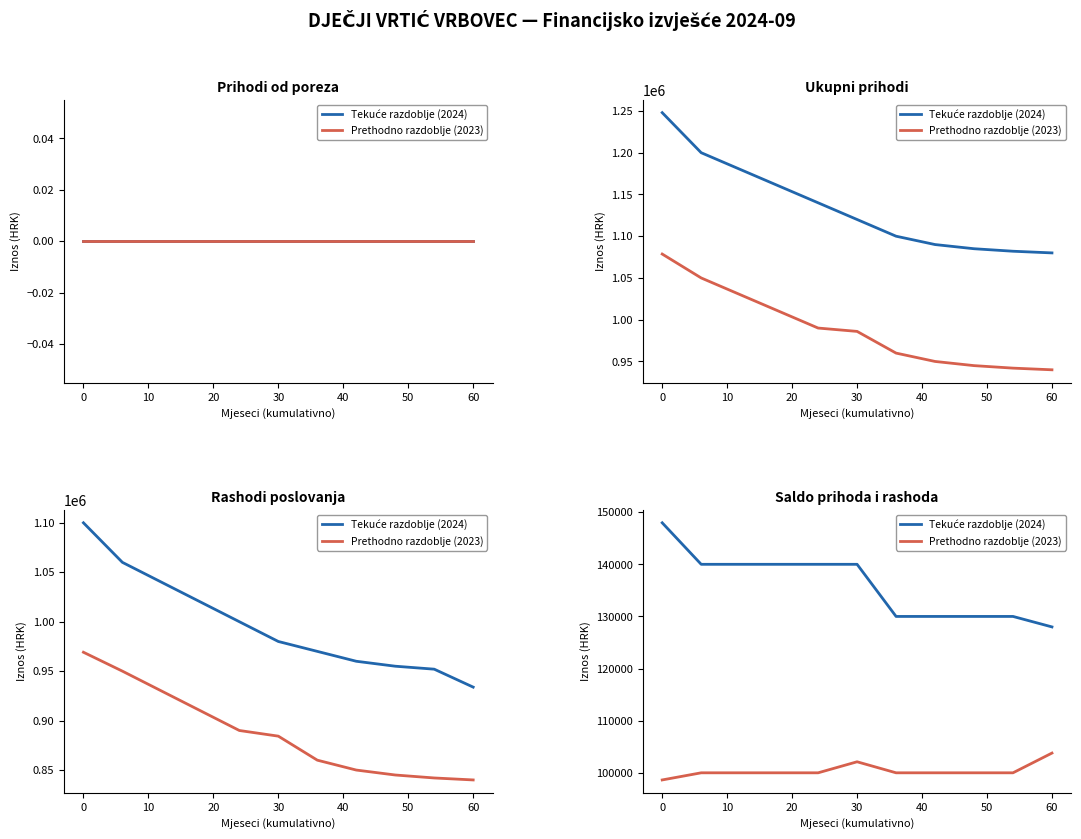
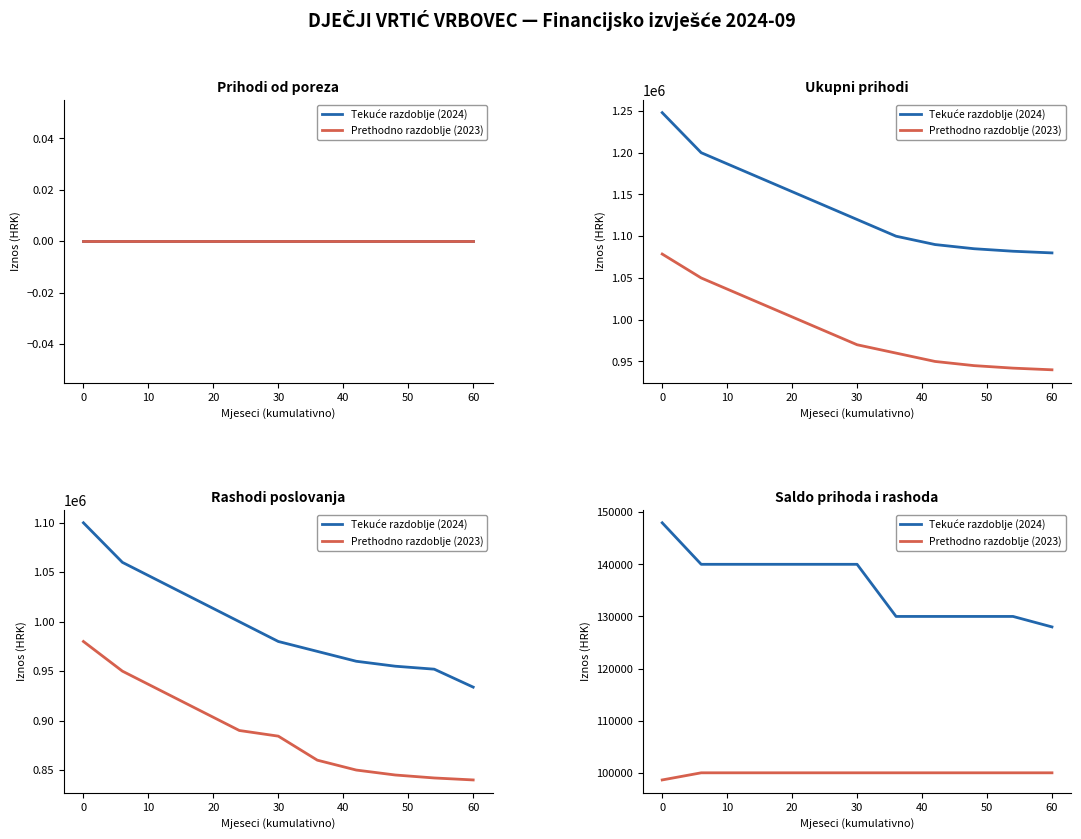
Ukupni prihodi, Prethodno razdoblje (2023), 30: 990000 -> 970000
Rashodi poslovanja, Prethodno razdoblje (2023), 0: 970000 -> 980000
Saldo prihoda i rashoda, Prethodno razdoblje (2023), 30: 102000 -> 100000
Saldo prihoda i rashoda, Prethodno razdoblje (2023), 60: 104000 -> 100000
